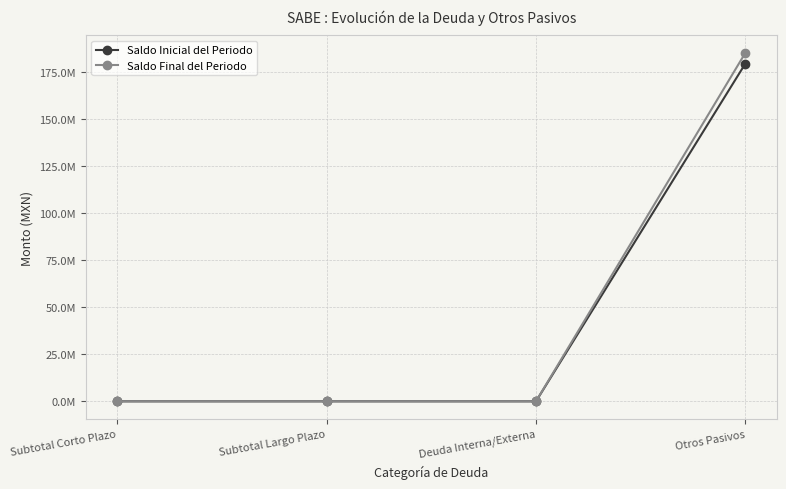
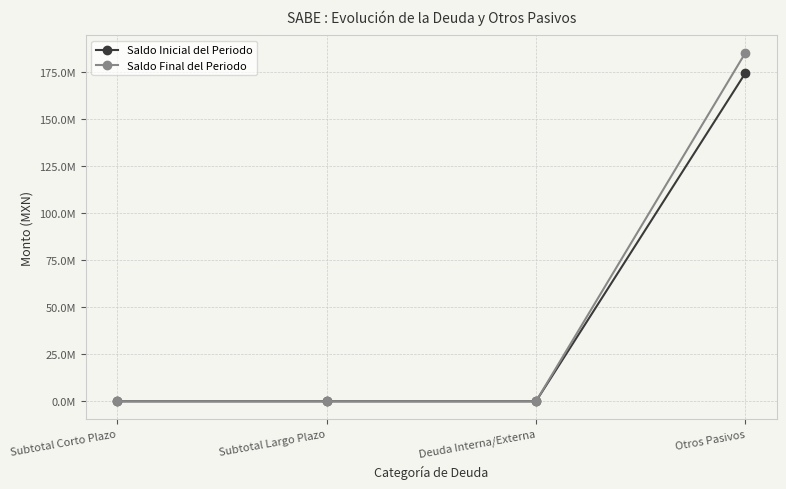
Saldo Inicial del Periodo, Otros Pasivos: 180000000 -> 175000000
